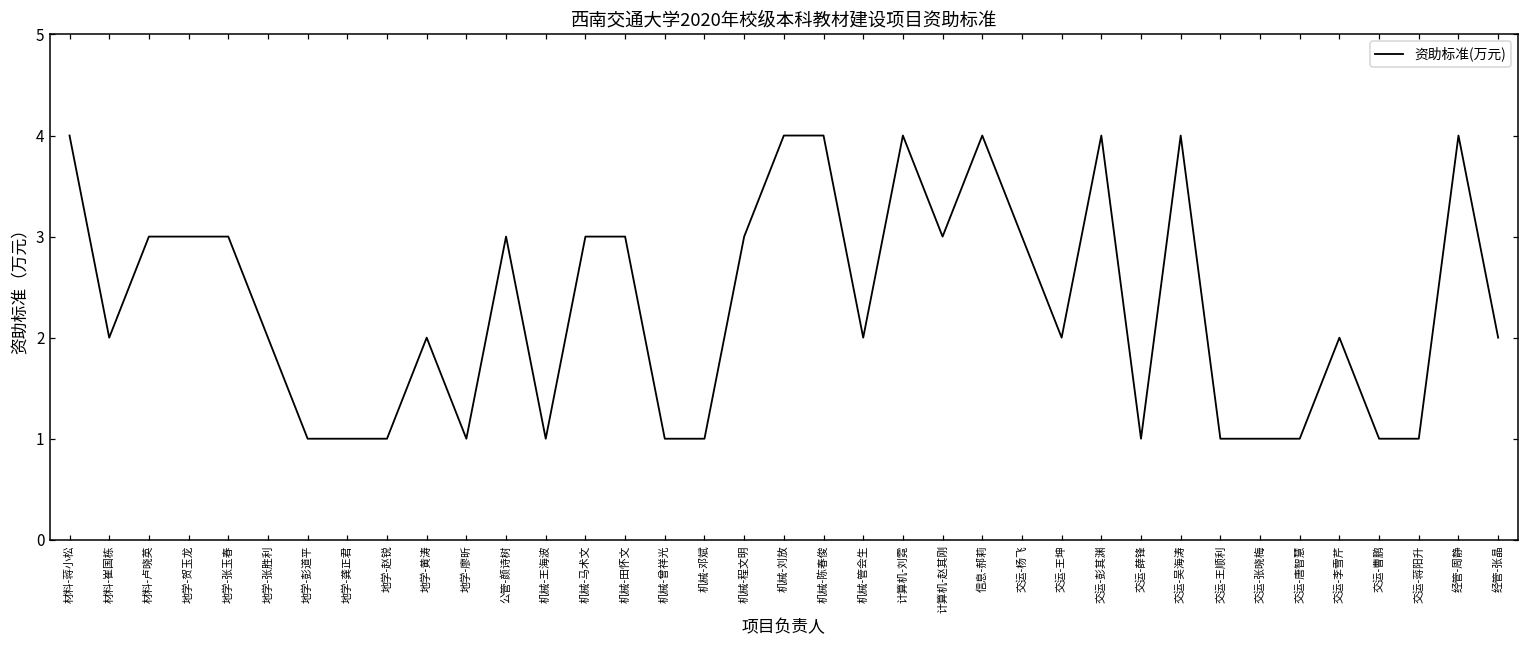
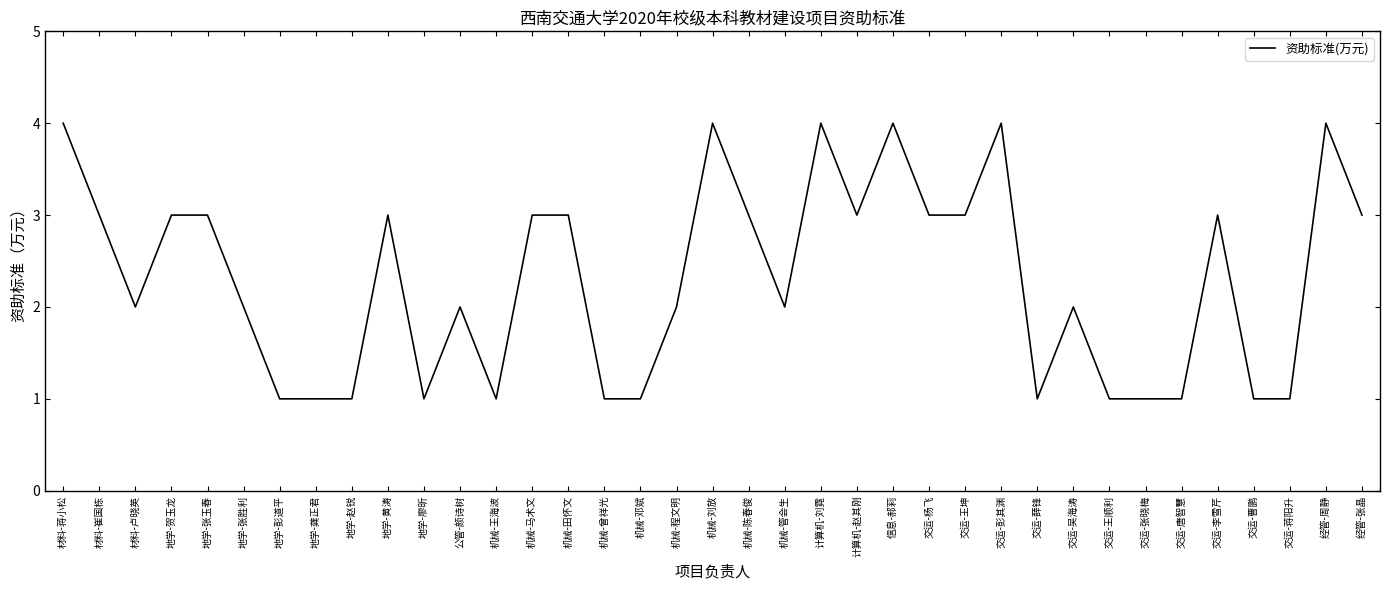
材料-崔国栋: 2 -> 3
材料-卢晓英: 3 -> 2
地学-黄涛: 2 -> 3
公管-颜诗树: 3 -> 2
机械-程文明: 3 -> 2
机械-陈春俊: 4 -> 3
交运-王坤: 2 -> 3
交运-吴海涛: 4 -> 2
交运-李雪芹: 2 -> 3
经管-张晶: 2 -> 3
